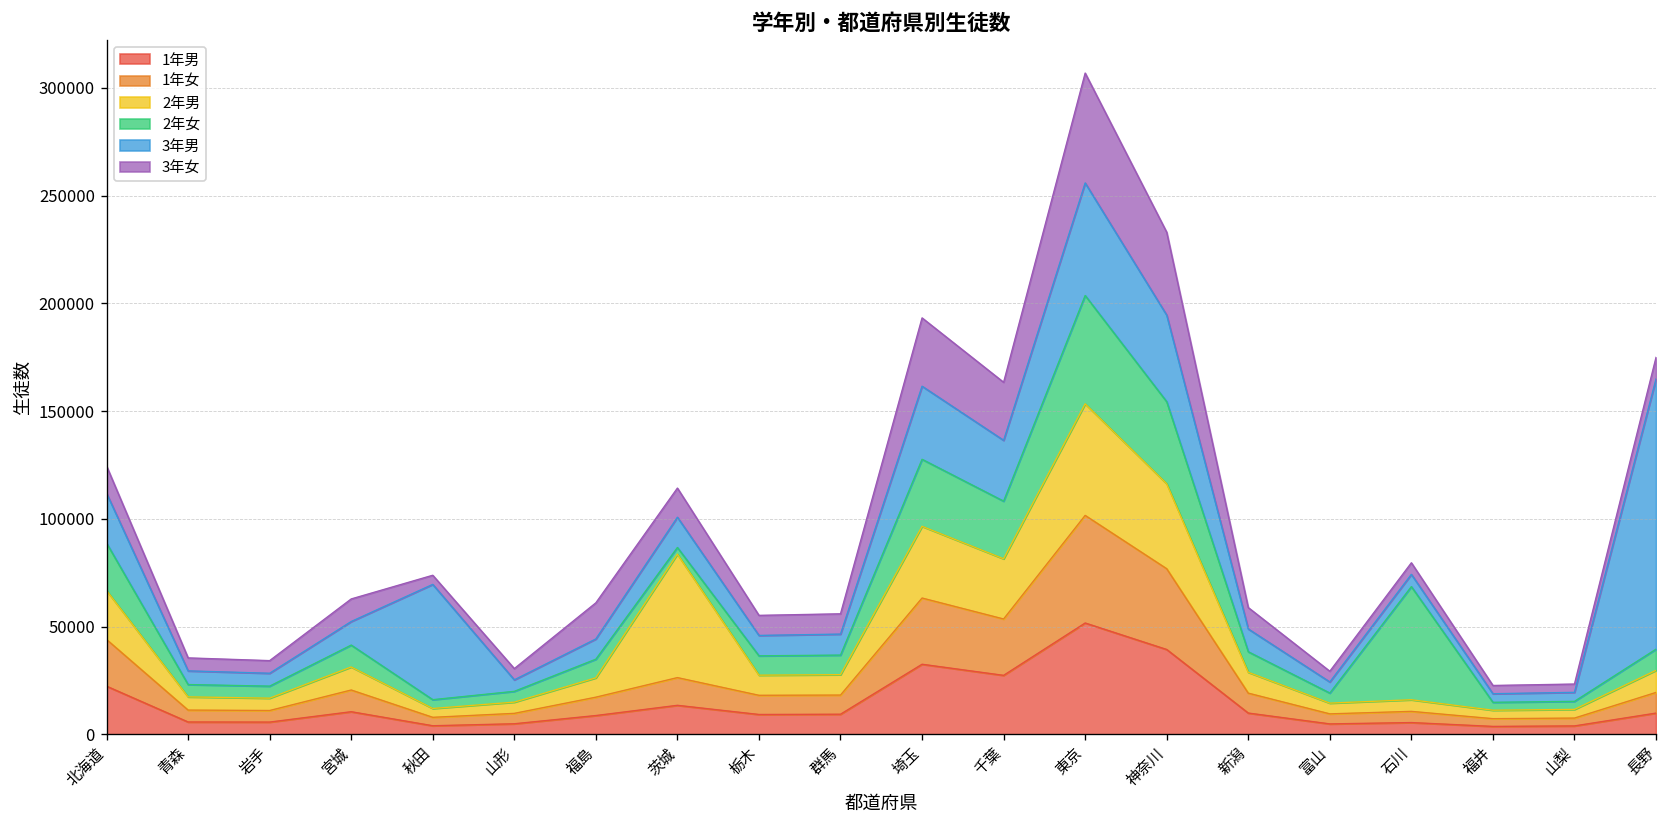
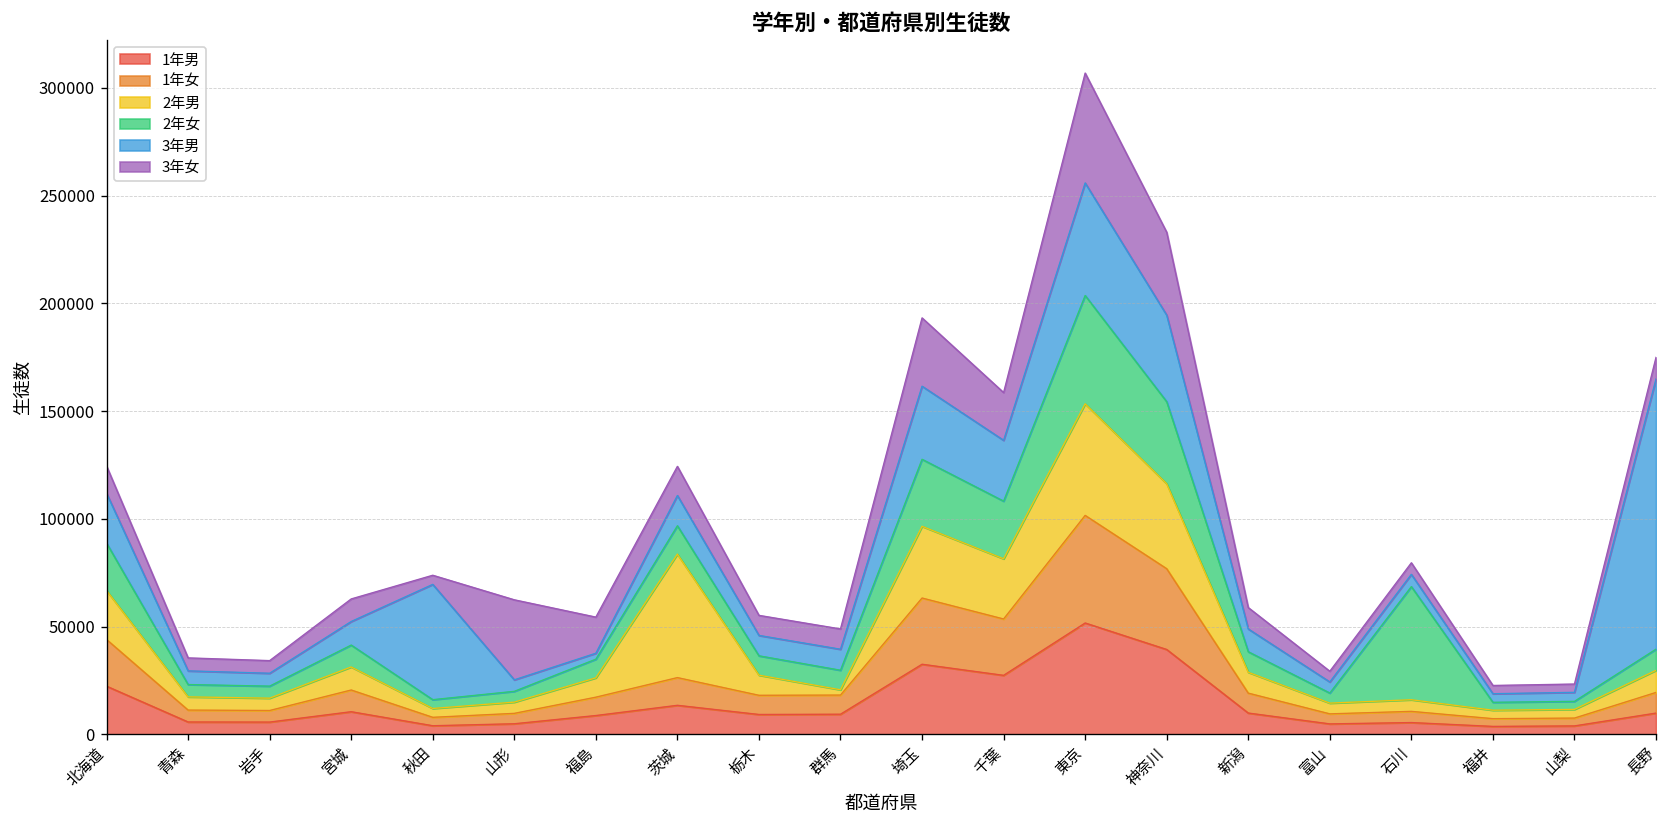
3年女, 山形: 5000 -> 37000
3年男, 福島: 9000 -> 3000
2年女, 茨城: 3000 -> 13000
2年男, 群馬: 9000 -> 2000
3年女, 千葉: 27000 -> 22000
